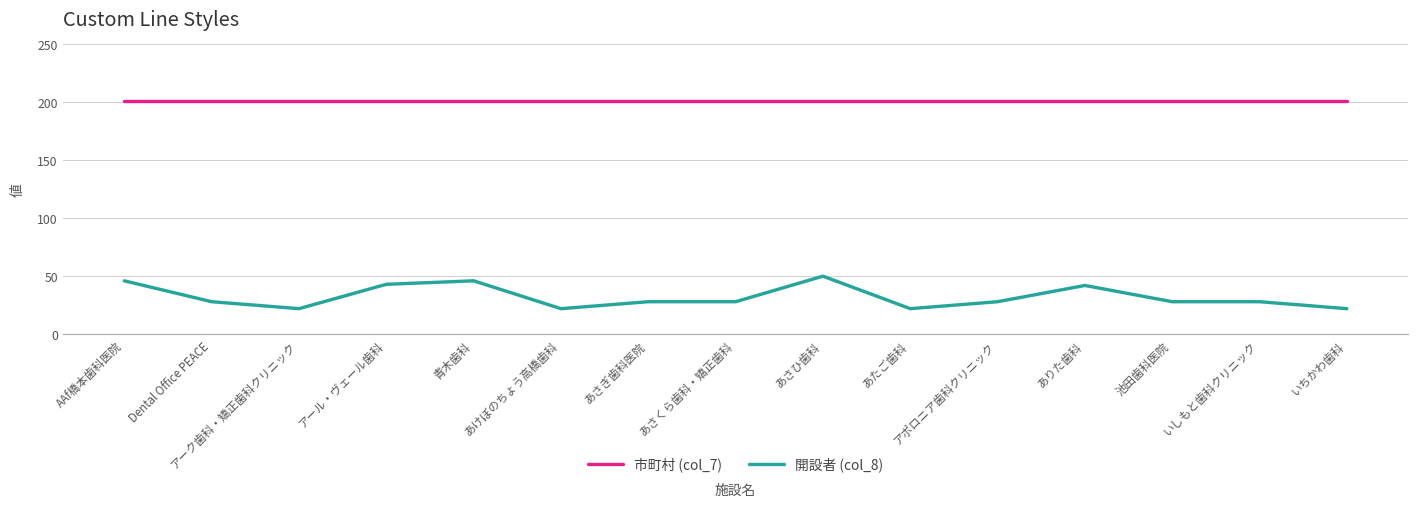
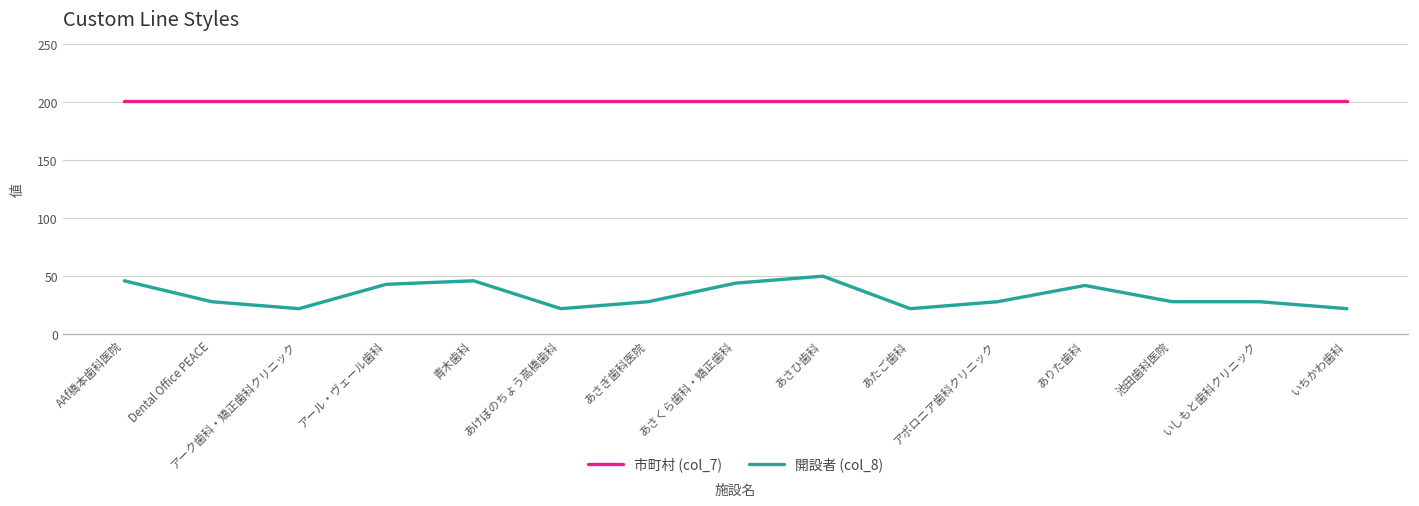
開設者 (col_8), あさくら歯科・矯正歯科: 28 -> 44
